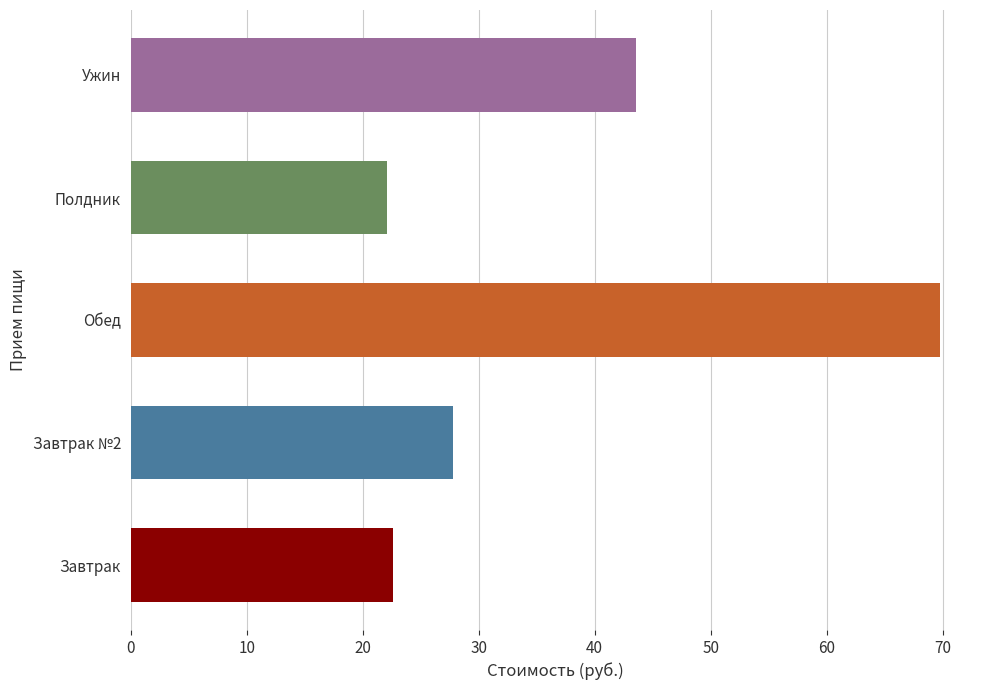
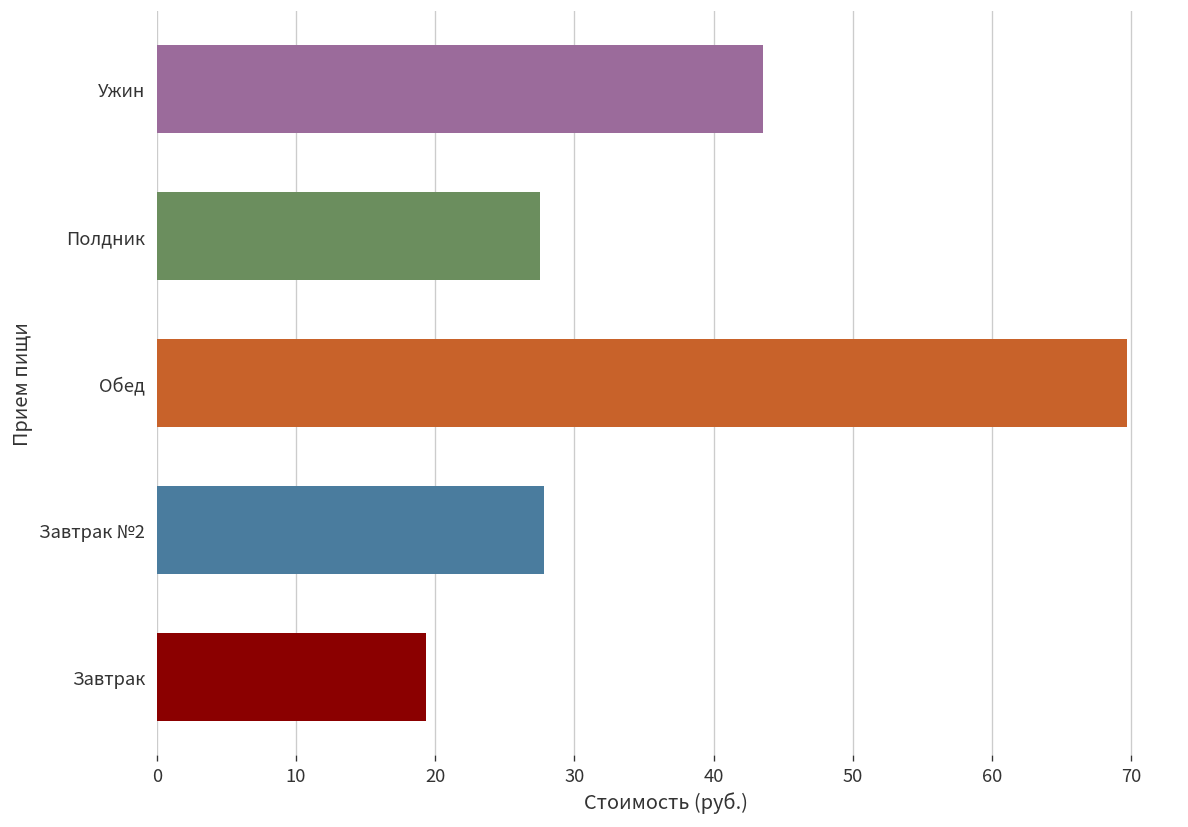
Полдник: 22.1 -> 27.6
Завтрак: 22.7 -> 19.4
